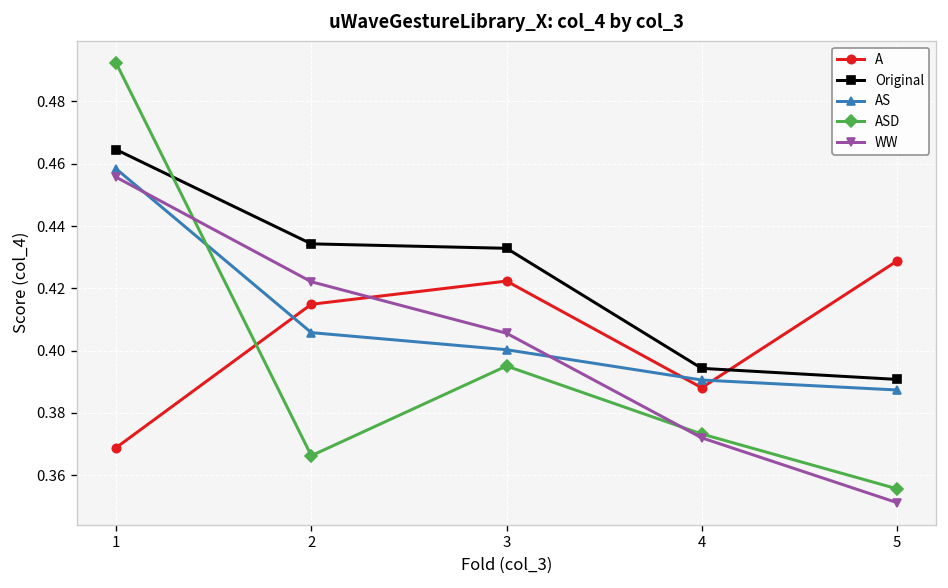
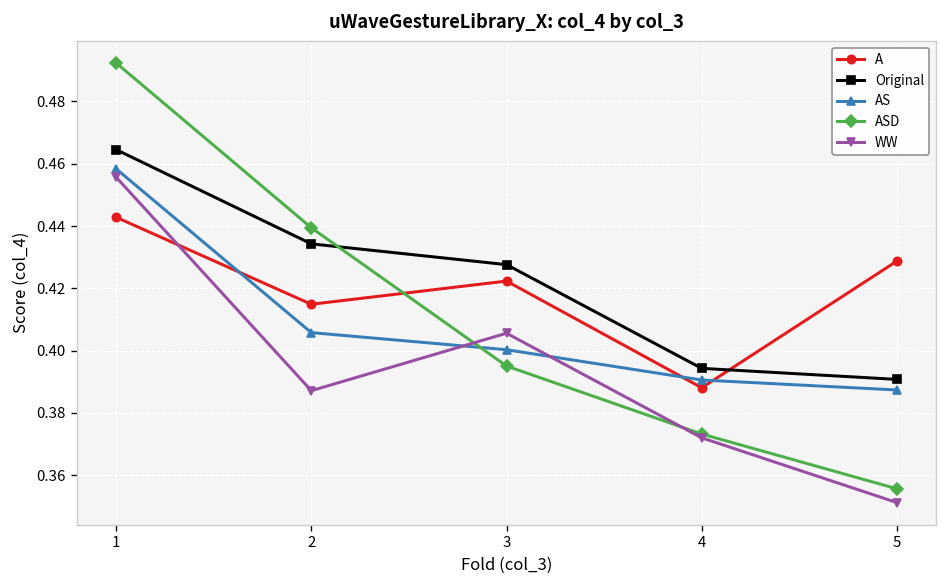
A, 1: 0.369 -> 0.443
ASD, 2: 0.366 -> 0.439
WW, 2: 0.422 -> 0.387
Original, 3: 0.433 -> 0.428
